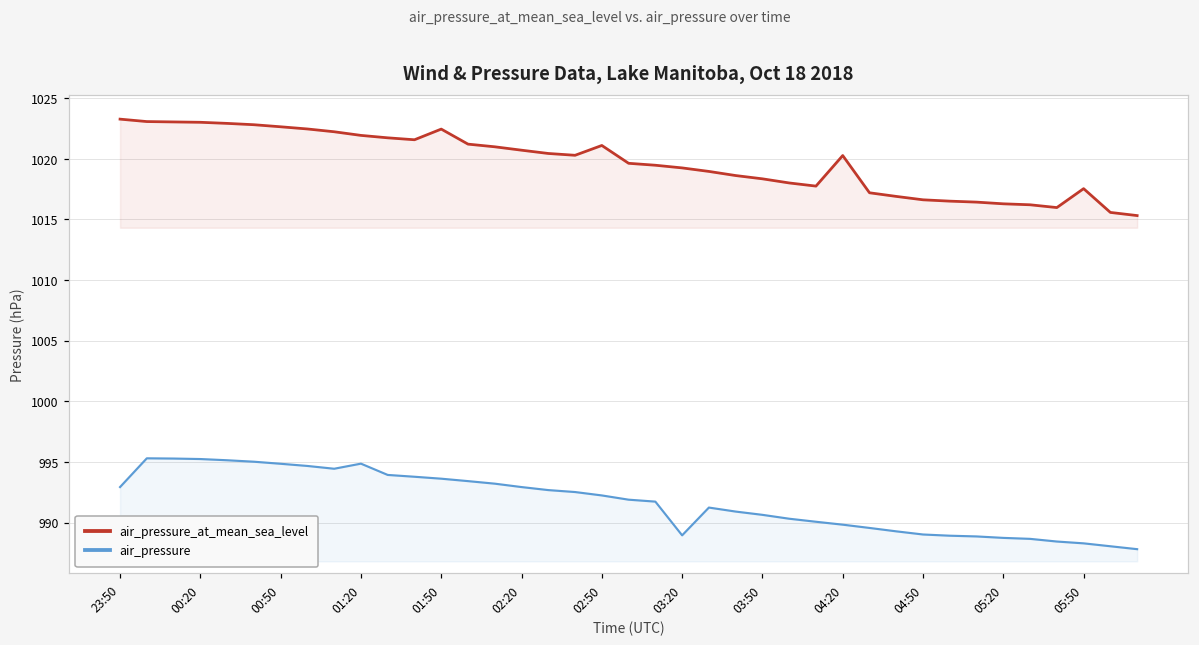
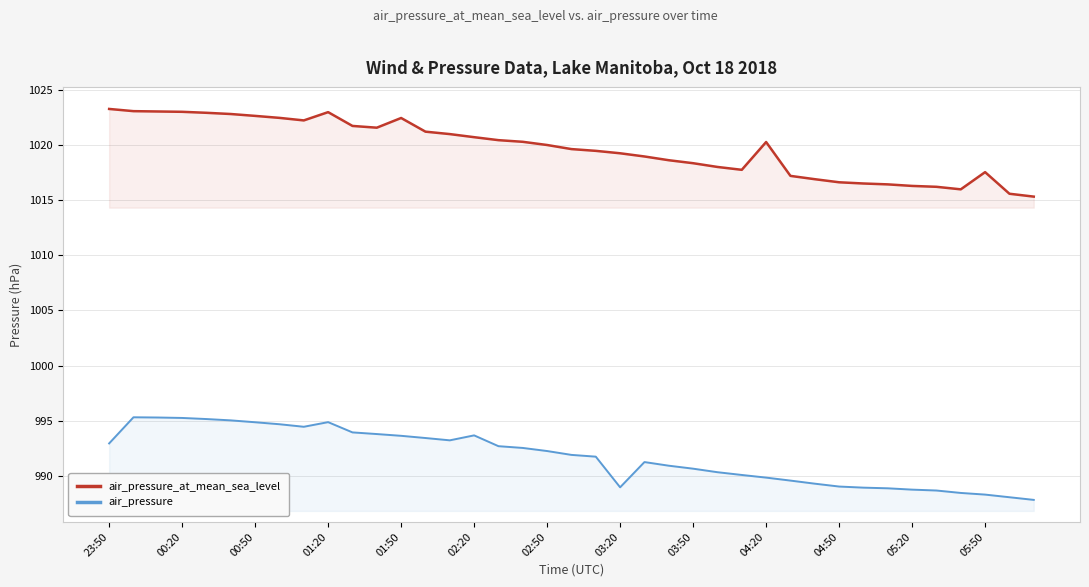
air_pressure_at_mean_sea_level, 01:20: 1021.9 -> 1023.0
air_pressure, 02:20: 992.9 -> 993.7
air_pressure_at_mean_sea_level, 02:50: 1021.1 -> 1020.0
